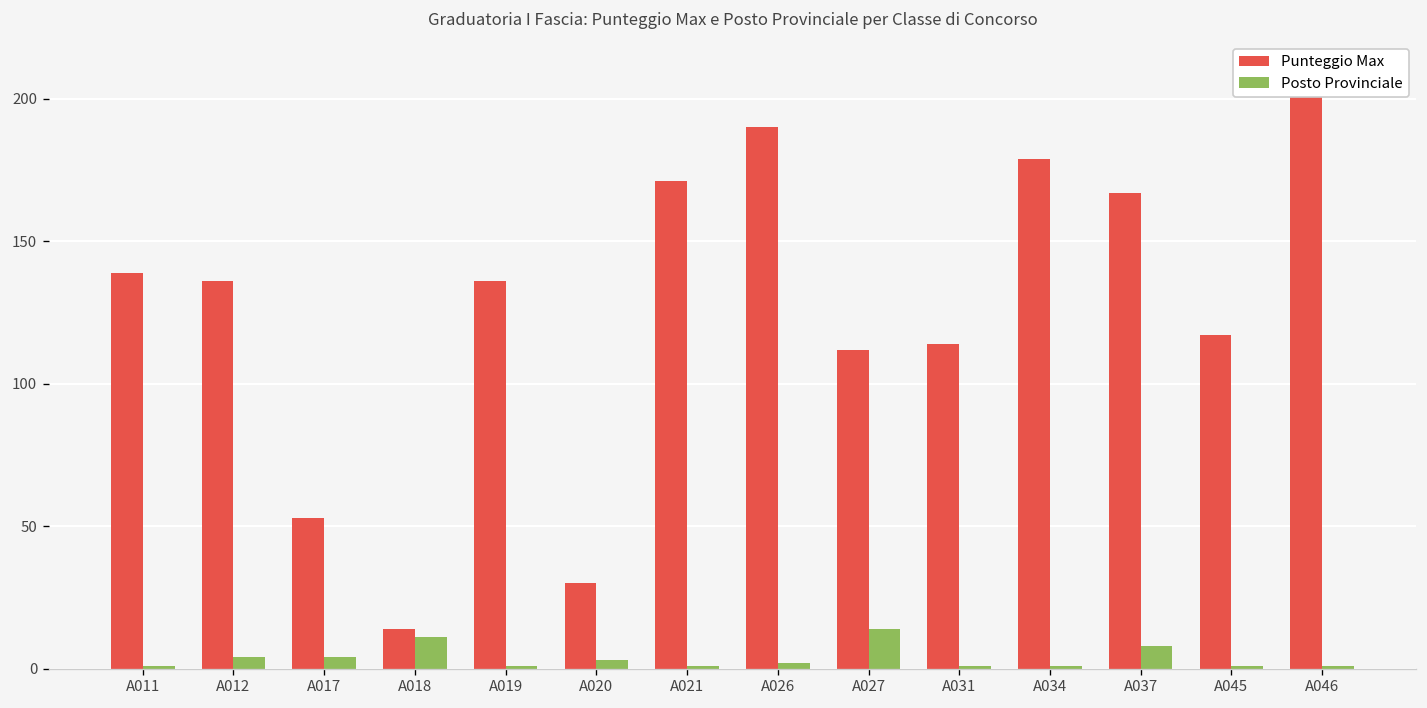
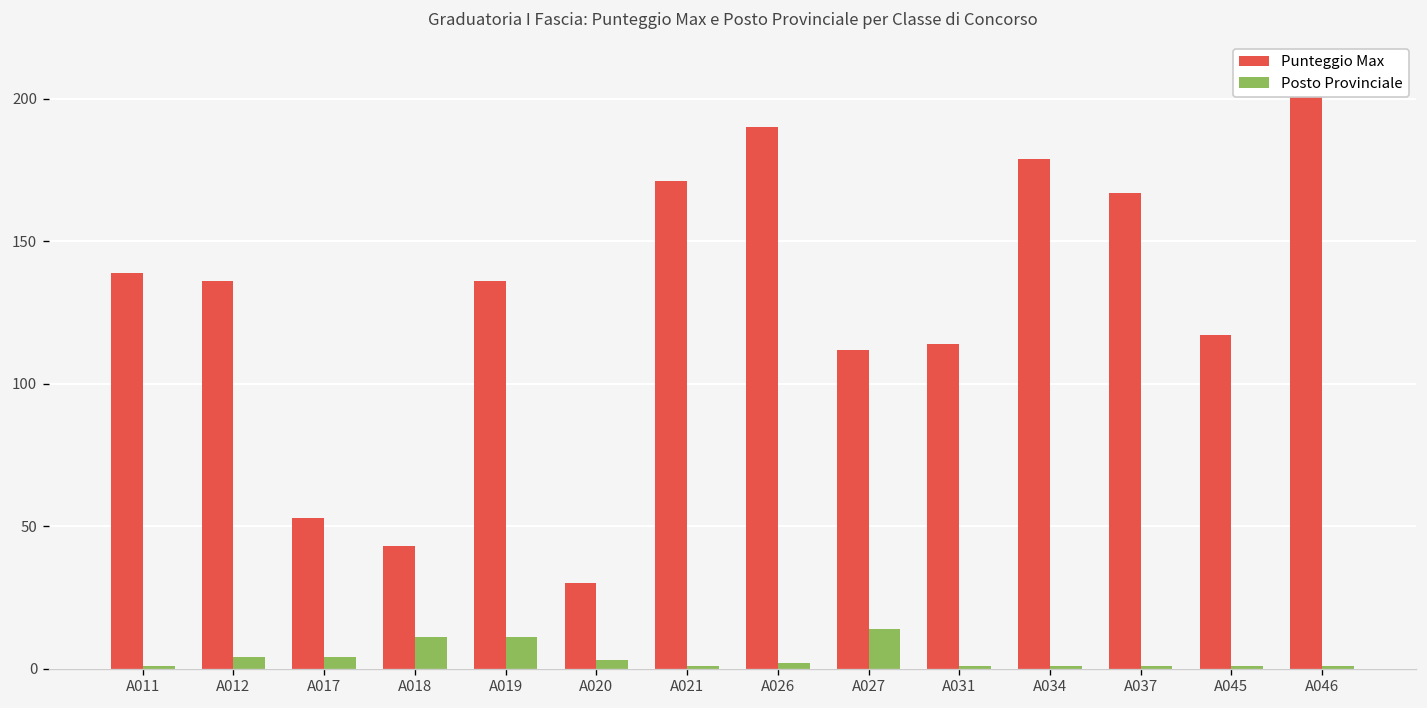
Punteggio Max, A018: 14 -> 43
Posto Provinciale, A019: 1 -> 11
Posto Provinciale, A037: 8 -> 1
